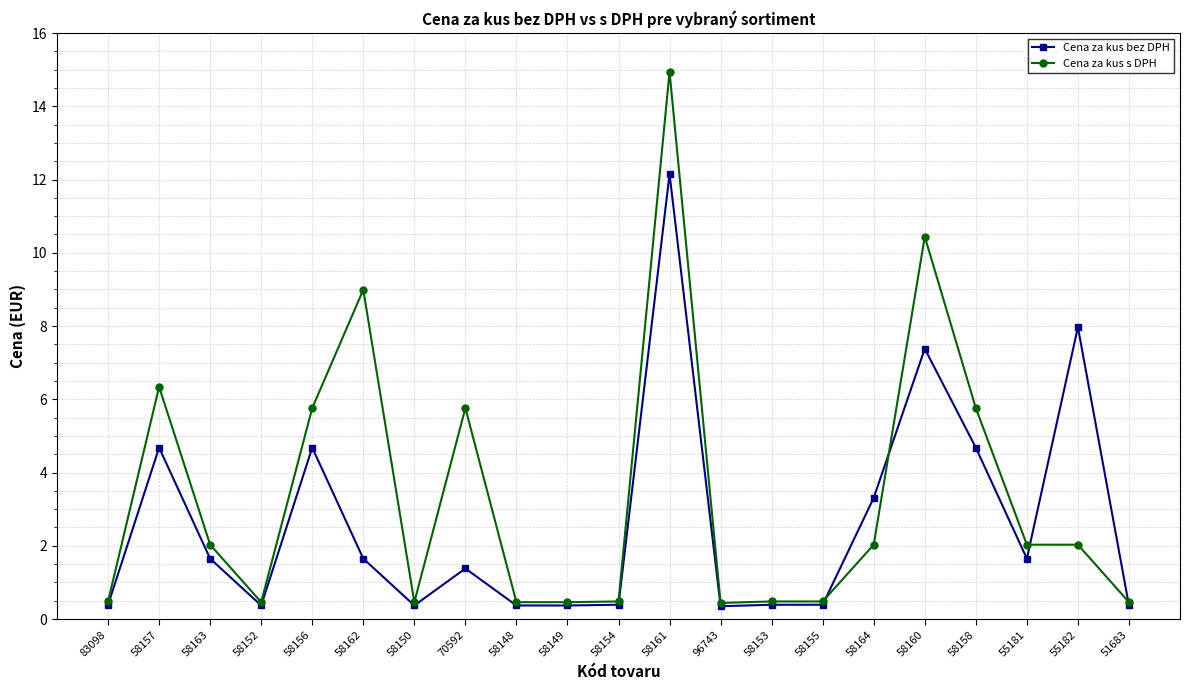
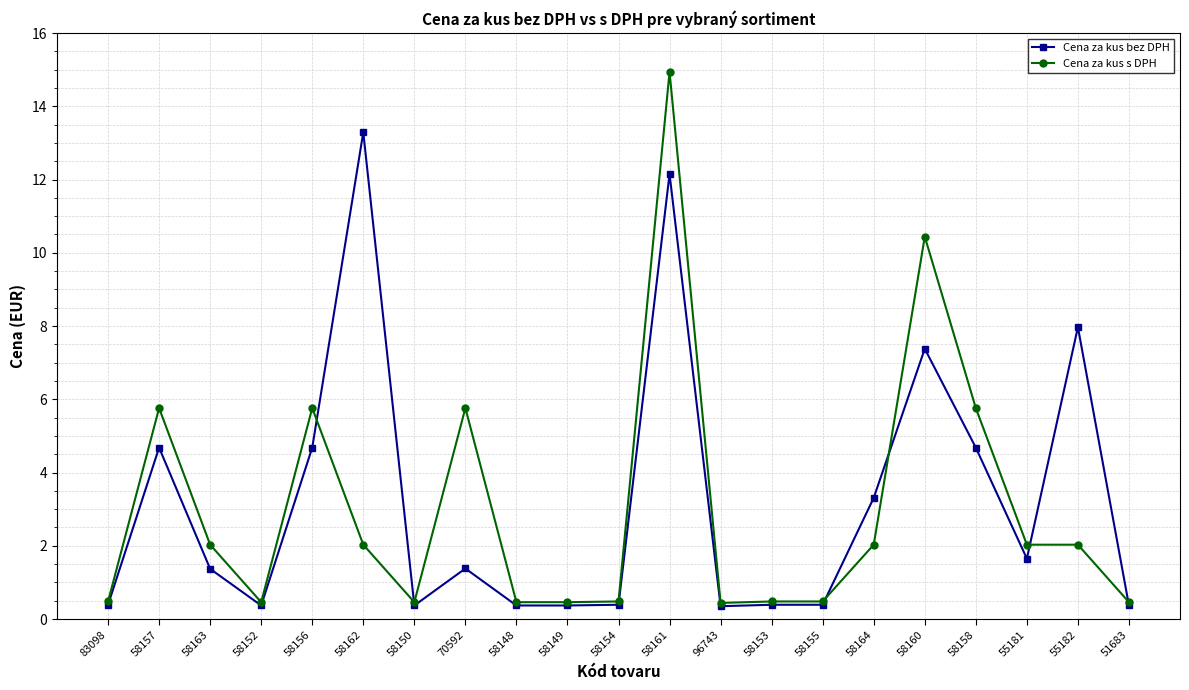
Cena za kus s DPH, 58157: 6.3 -> 5.8
Cena za kus bez DPH, 58163: 1.7 -> 1.4
Cena za kus bez DPH, 58162: 1.7 -> 13.3
Cena za kus s DPH, 58162: 9.0 -> 2.0
